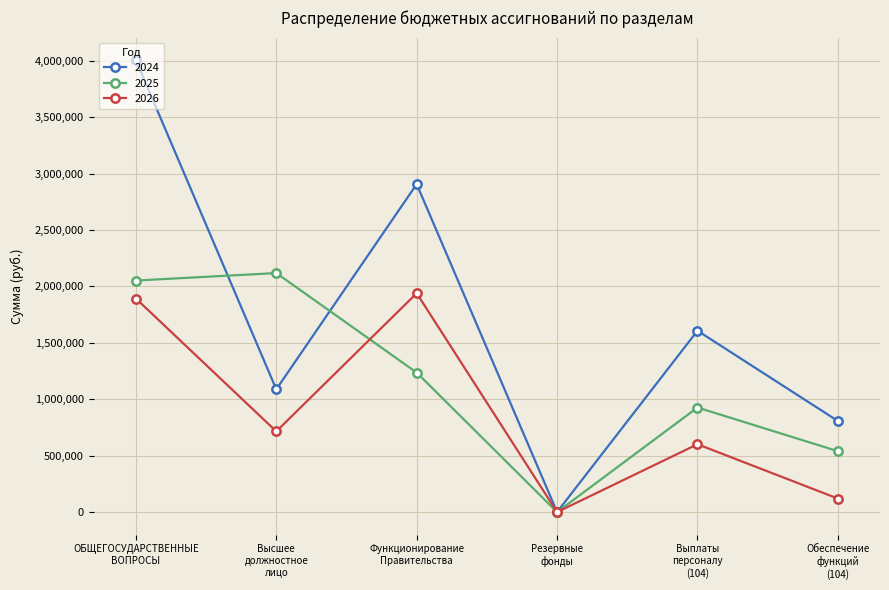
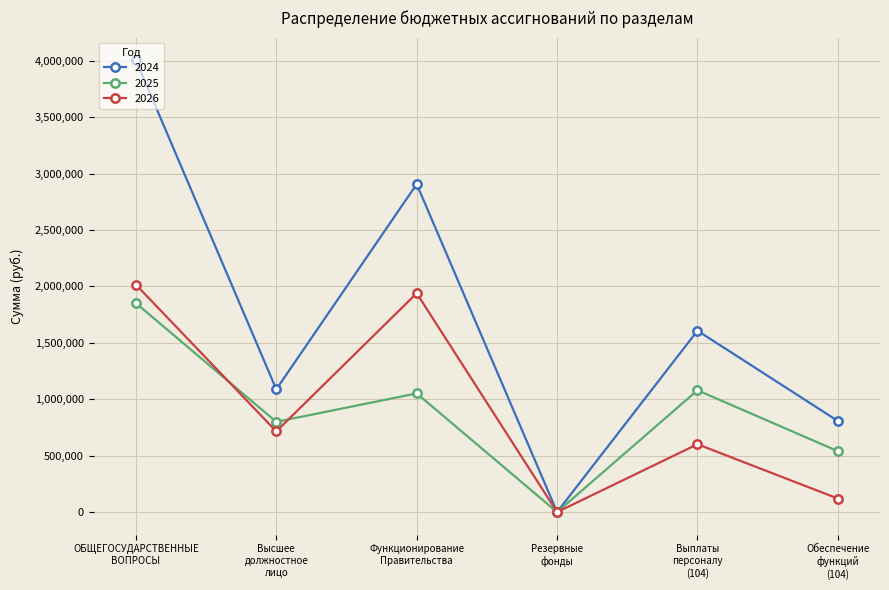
2025, ОБЩЕГОСУДАРСТВЕННЫЕ ВОПРОСЫ: 2,050,000 -> 1,850,000
2026, ОБЩЕГОСУДАРСТВЕННЫЕ ВОПРОСЫ: 1,890,000 -> 2,020,000
2025, Высшее должностное лицо: 2,120,000 -> 800,000
2025, Функционирование Правительства: 1,240,000 -> 1,050,000
2025, Выплаты персоналу (104): 930,000 -> 1,080,000
